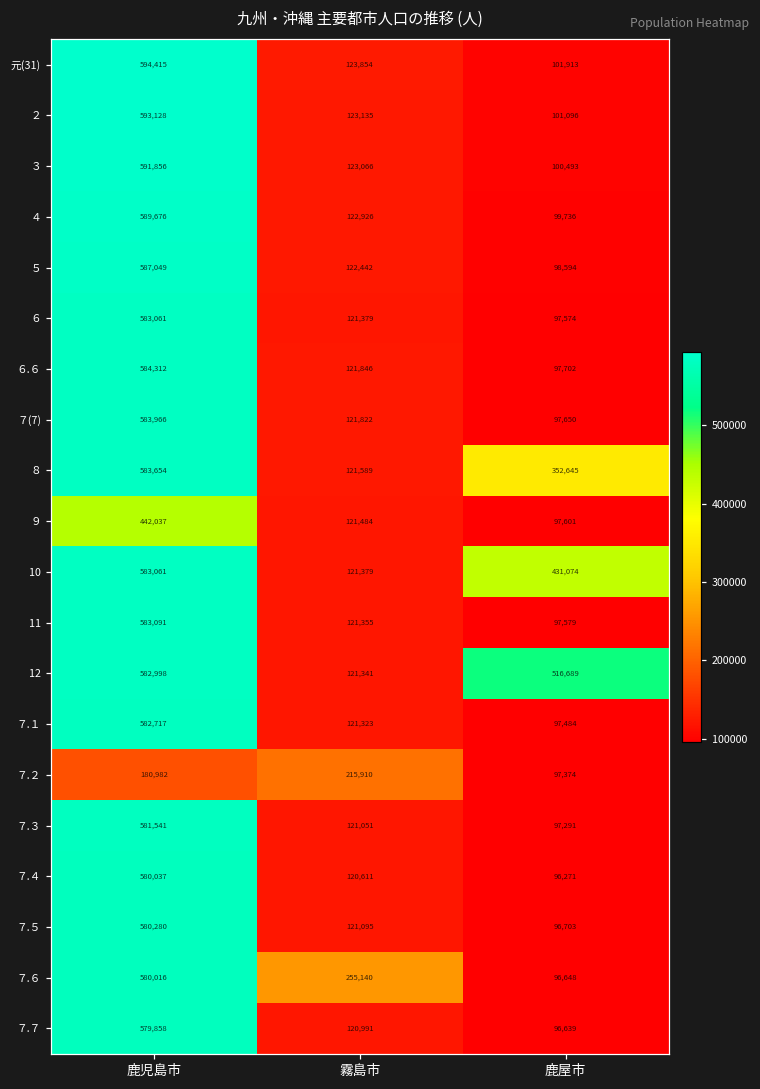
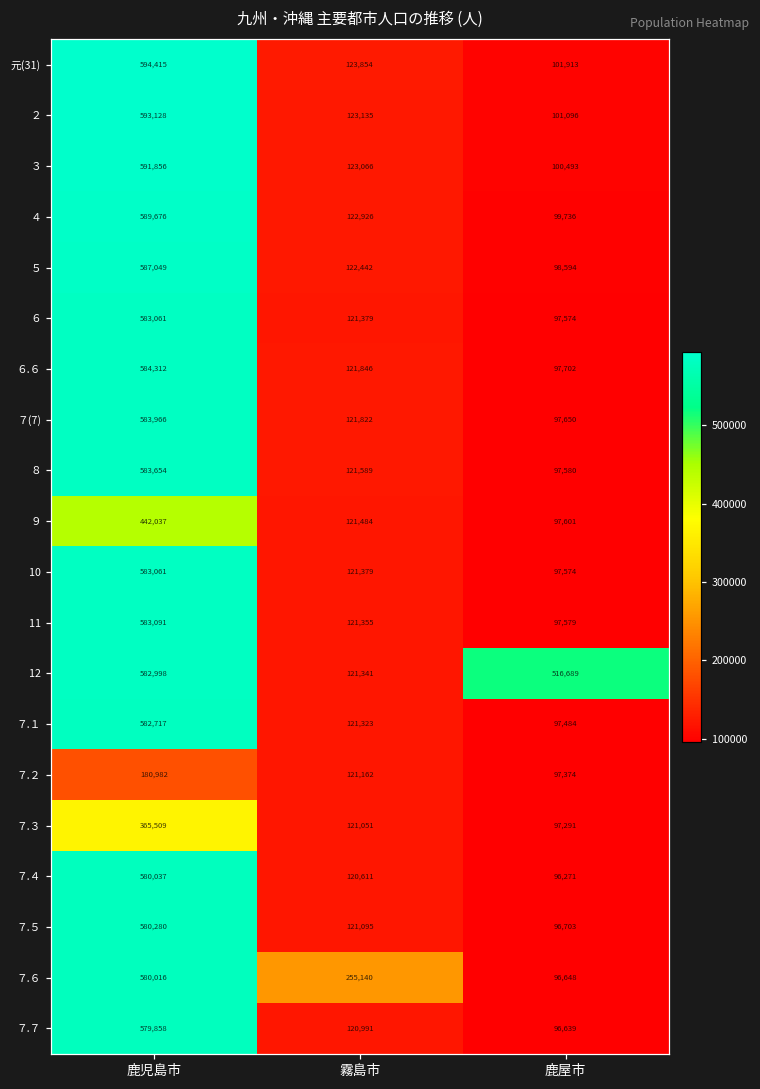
８, 鹿屋市: 352,645 -> 97,580
10, 鹿屋市: 431,074 -> 97,574
７.２, 霧島市: 215,910 -> 121,162
７.３, 鹿児島市: 581,541 -> 365,509
